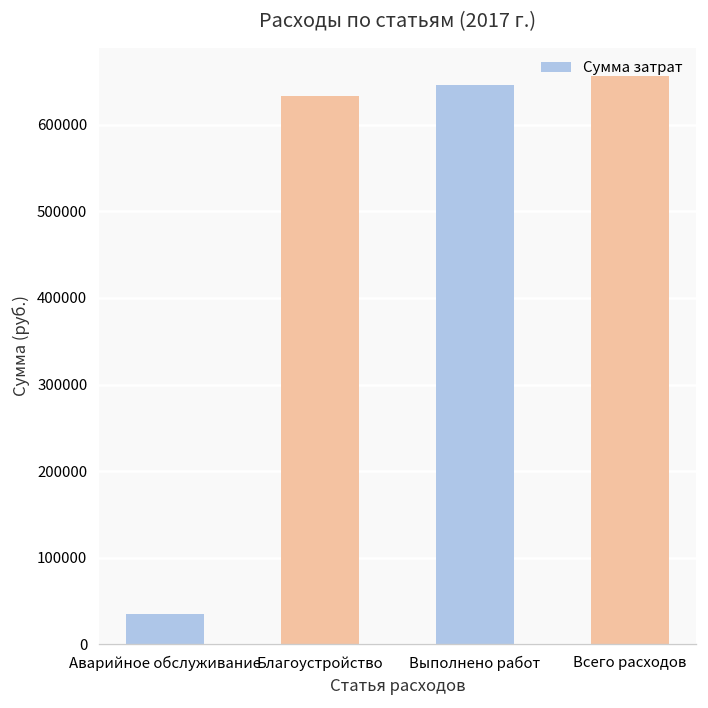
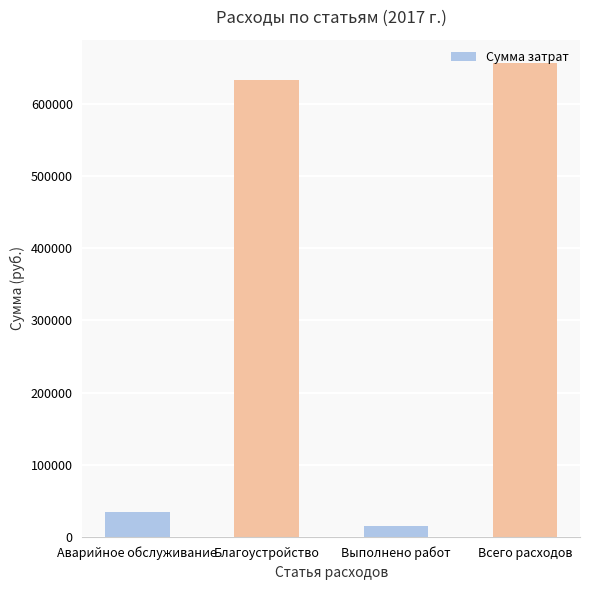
Выполнено работ: 650000 -> 10000
